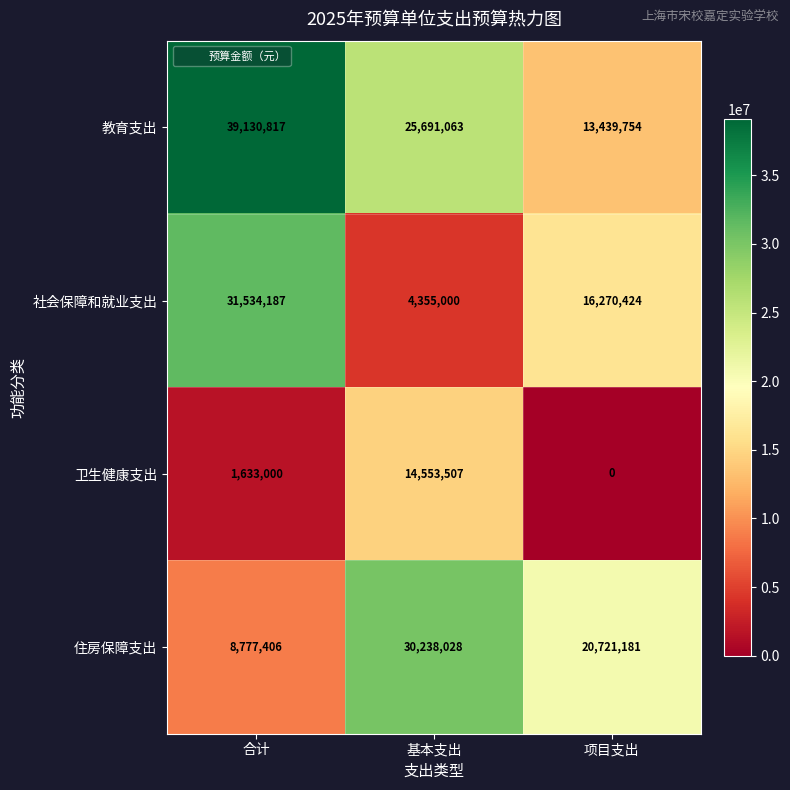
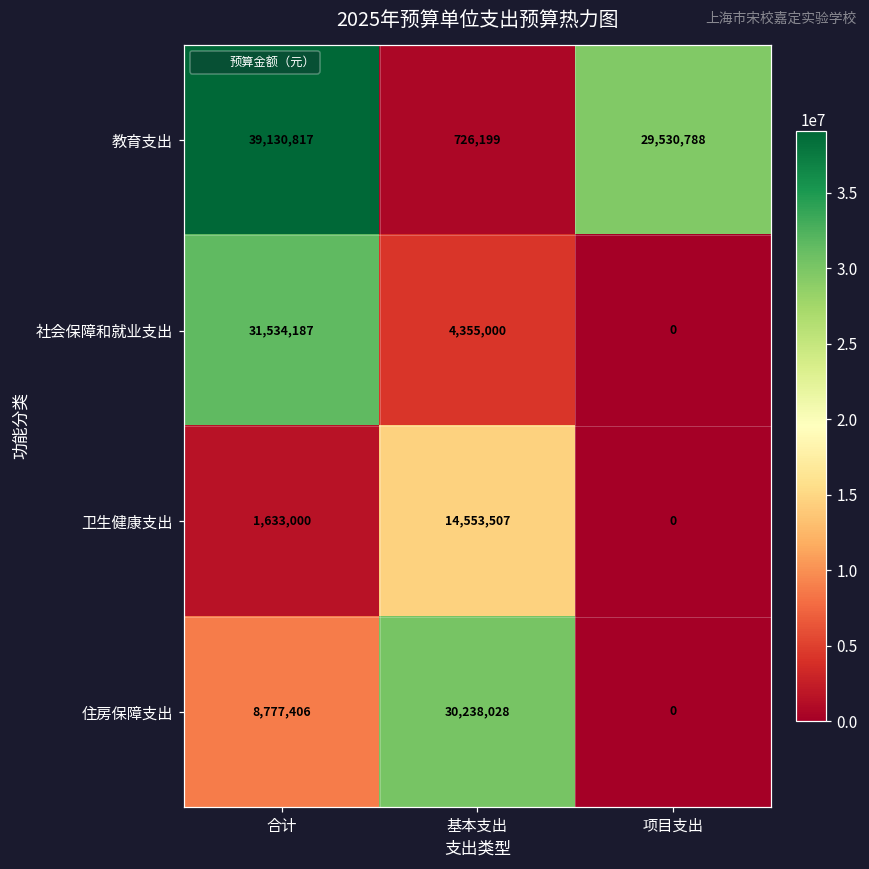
教育支出, 基本支出: 25,691,063 -> 726,199
教育支出, 项目支出: 13,439,754 -> 29,530,788
社会保障和就业支出, 项目支出: 16,270,424 -> 0
住房保障支出, 项目支出: 20,721,181 -> 0
